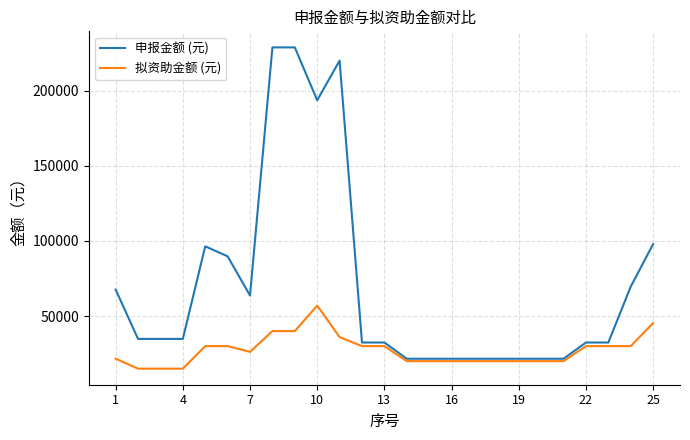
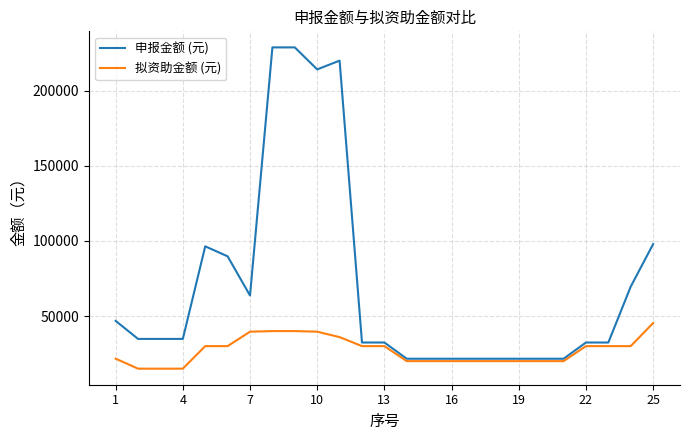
申报金额 (元), 1: 68000 -> 47000
拟资助金额 (元), 7: 26000 -> 40000
申报金额 (元), 10: 194000 -> 214000
拟资助金额 (元), 10: 57000 -> 40000
